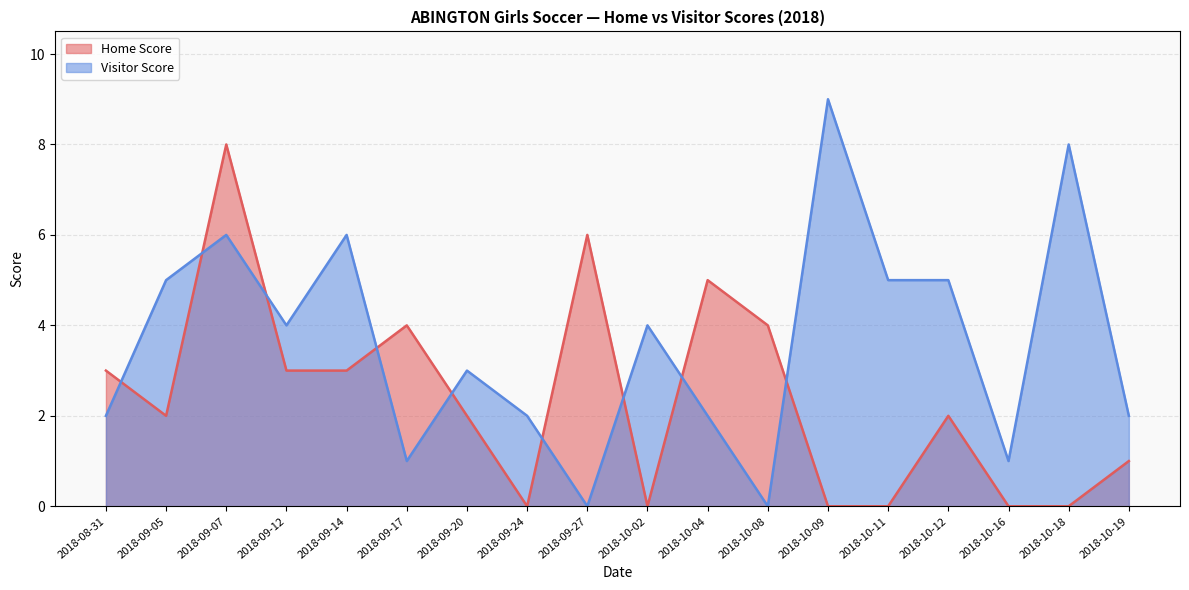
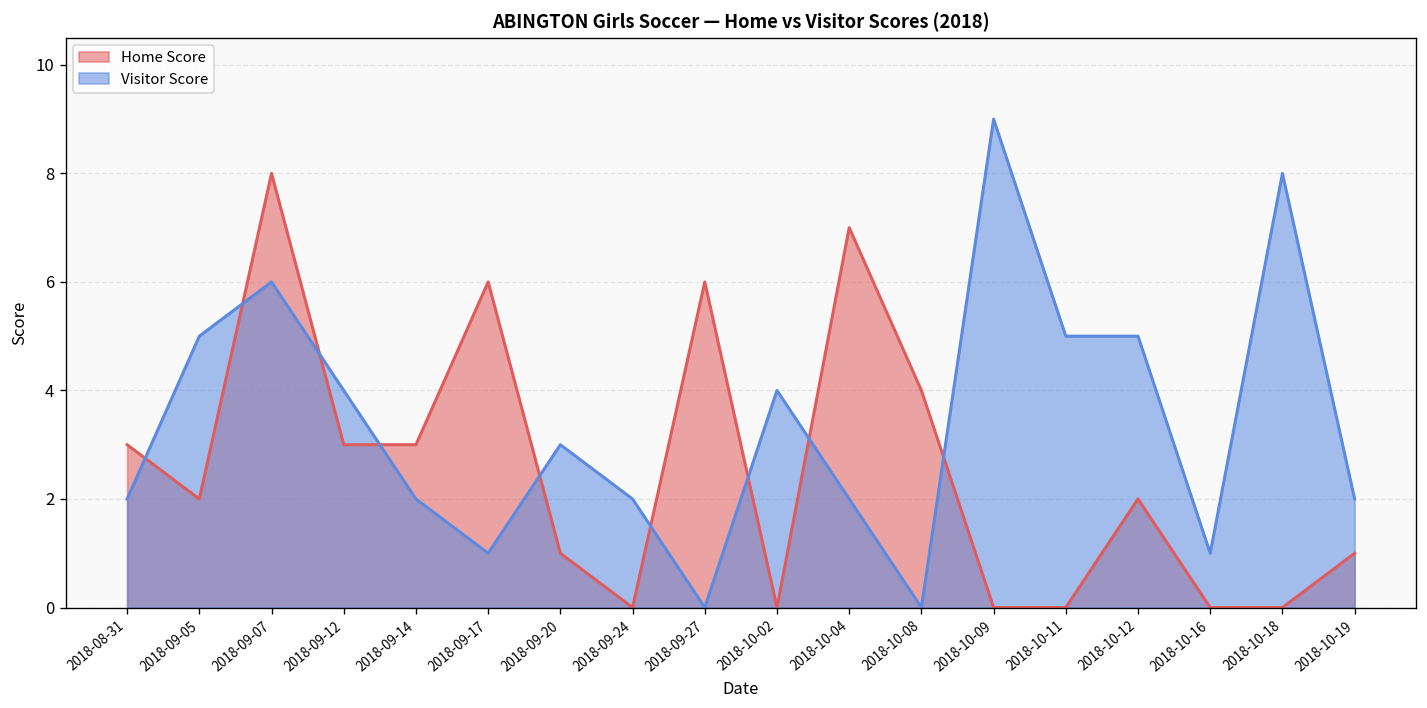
Visitor Score, 2018-09-14: 6 -> 2
Home Score, 2018-09-17: 4 -> 6
Home Score, 2018-09-20: 2 -> 1
Home Score, 2018-10-04: 5 -> 7
